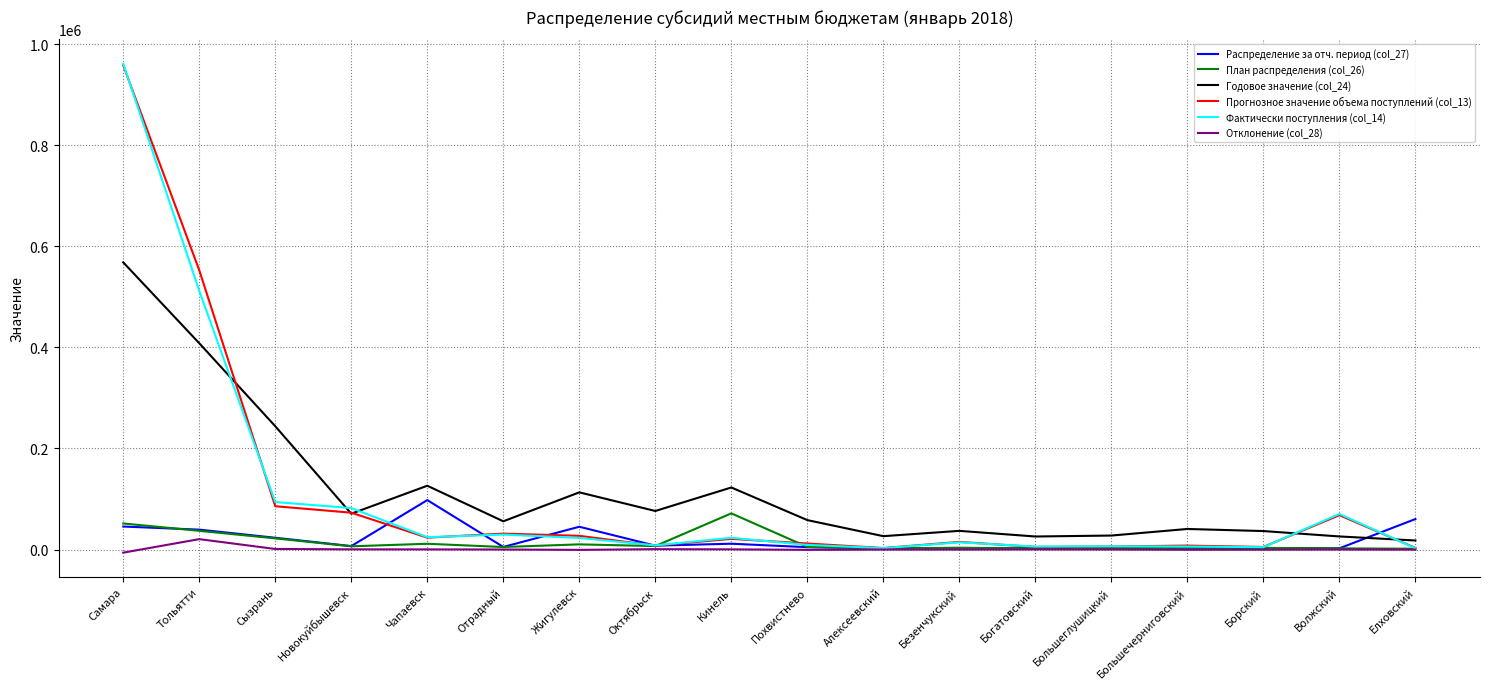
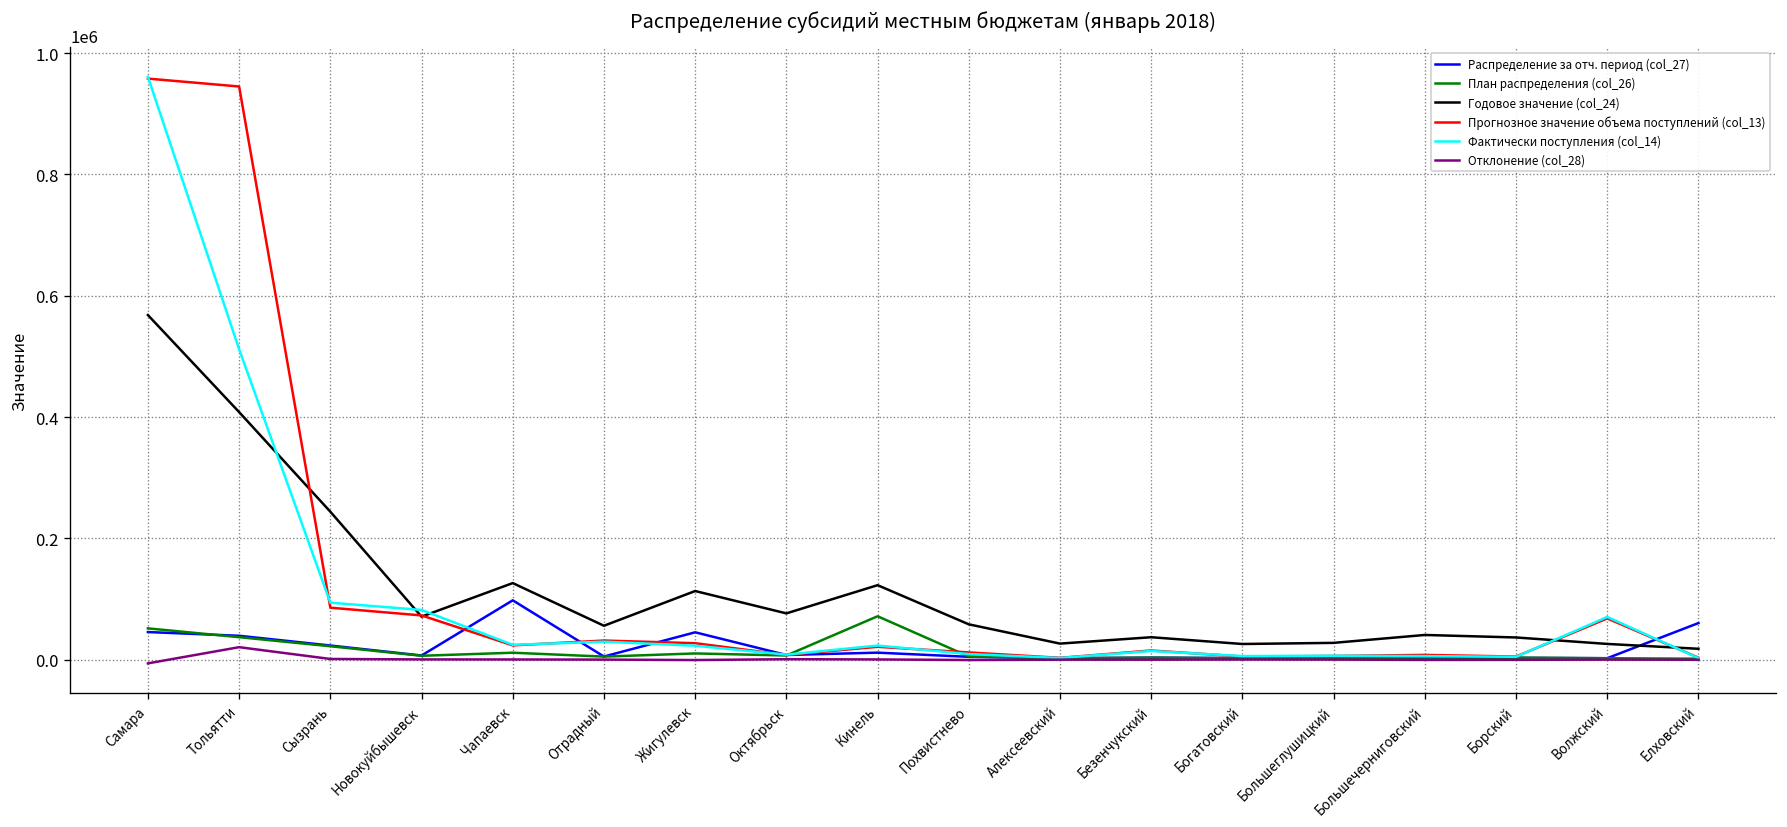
Прогнозное значение объема поступлений (col_13), Тольятти: 550000 -> 950000
